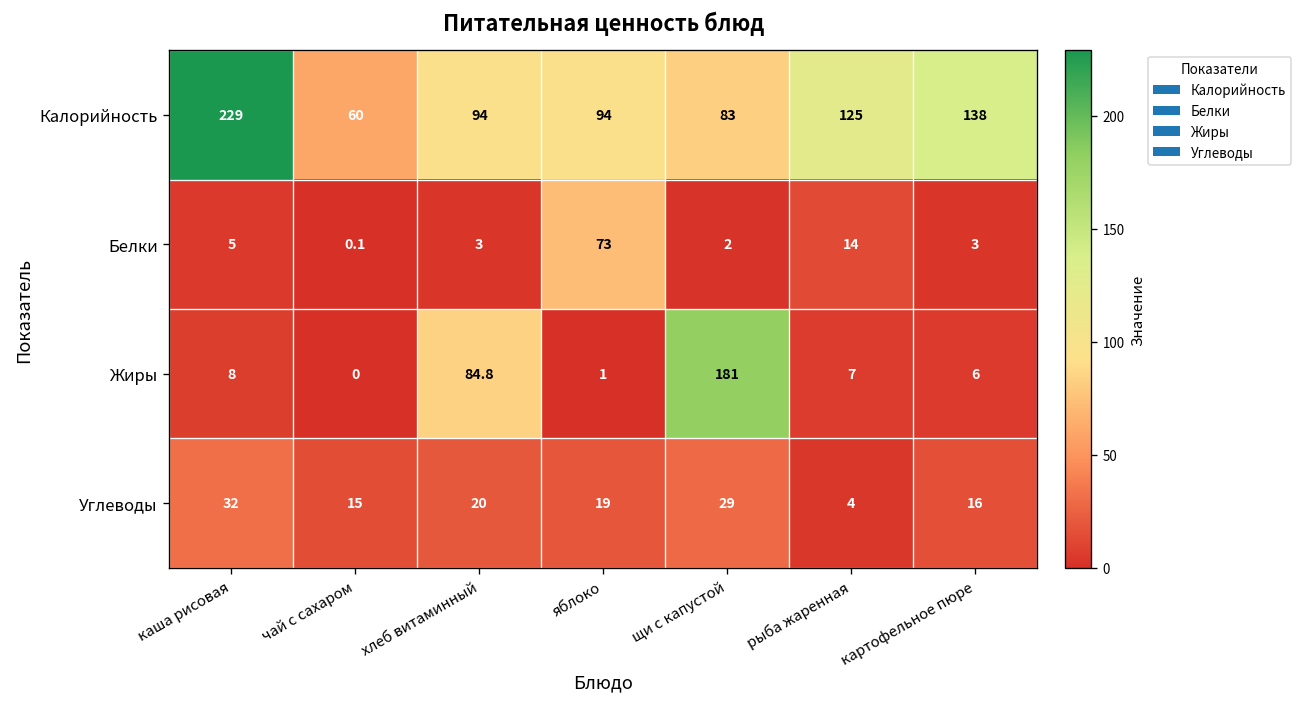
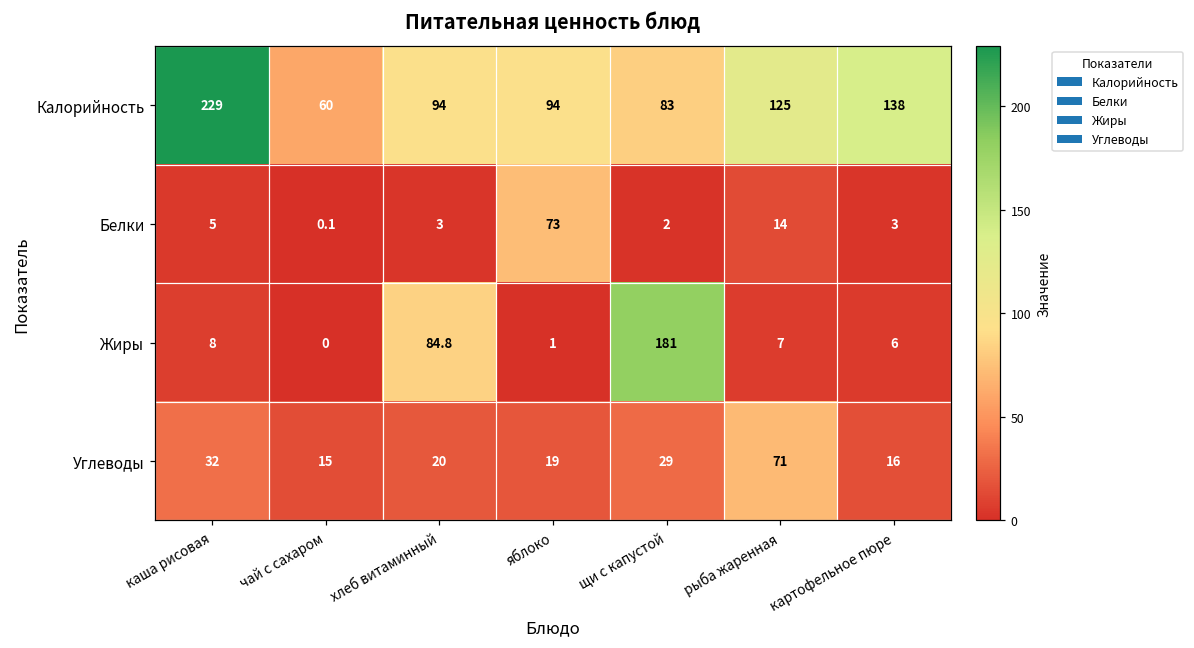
Углеводы, рыба жаренная: 4 -> 71
